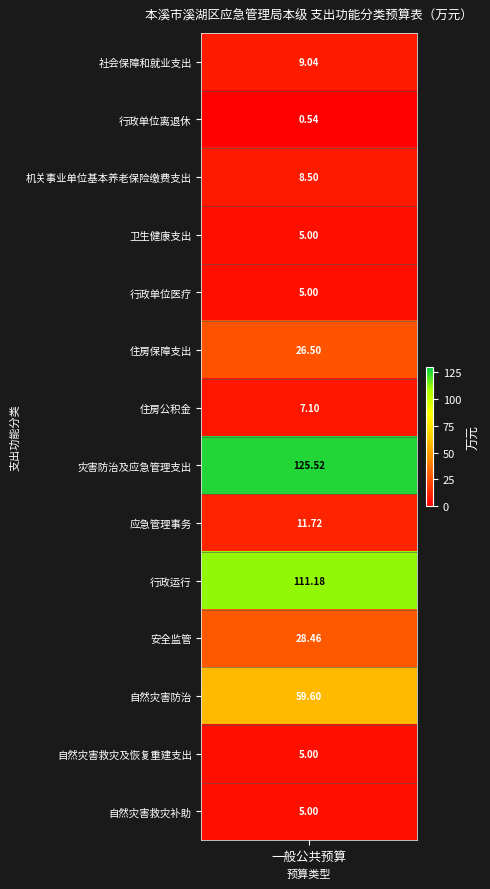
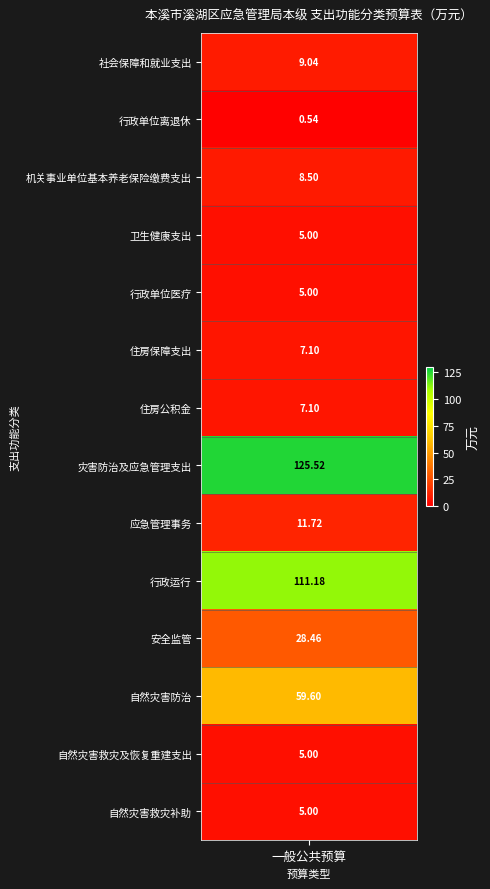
住房保障支出, 一般公共预算: 26.50 -> 7.10
